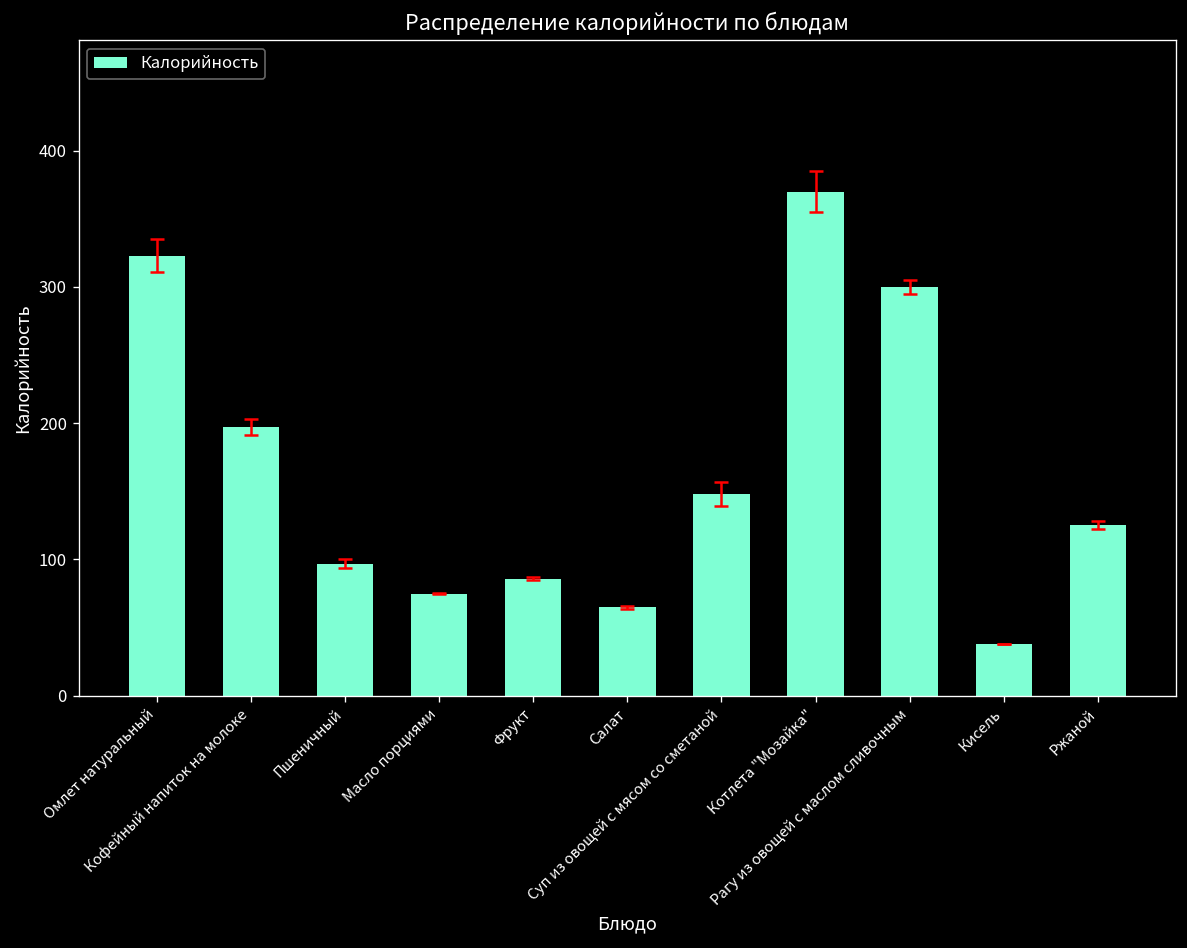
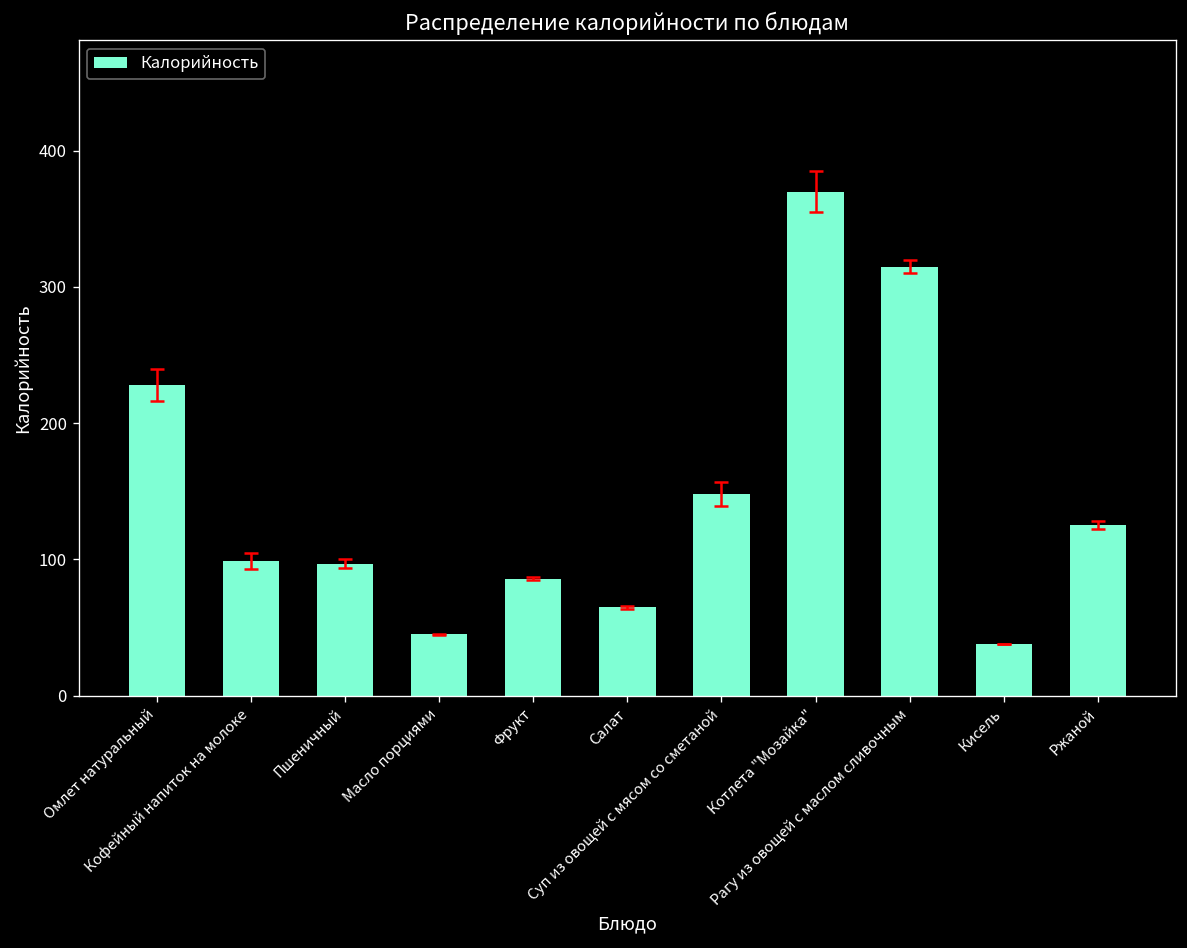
Калорийность, Омлет натуральный: 323 -> 228
Калорийность, Кофейный напиток на молоке: 197 -> 99
Калорийность, Масло порциями: 75 -> 45
Калорийность, Рагу из овощей с маслом сливочным: 300 -> 315
